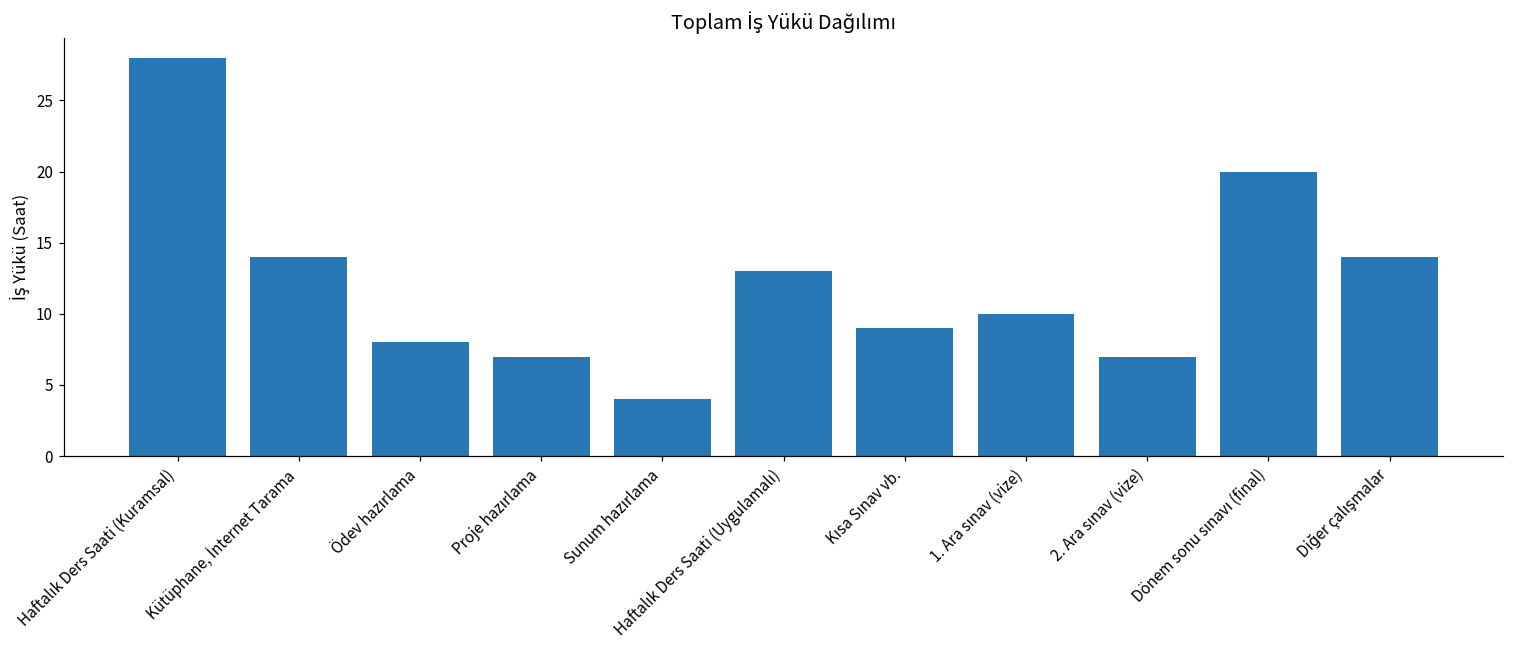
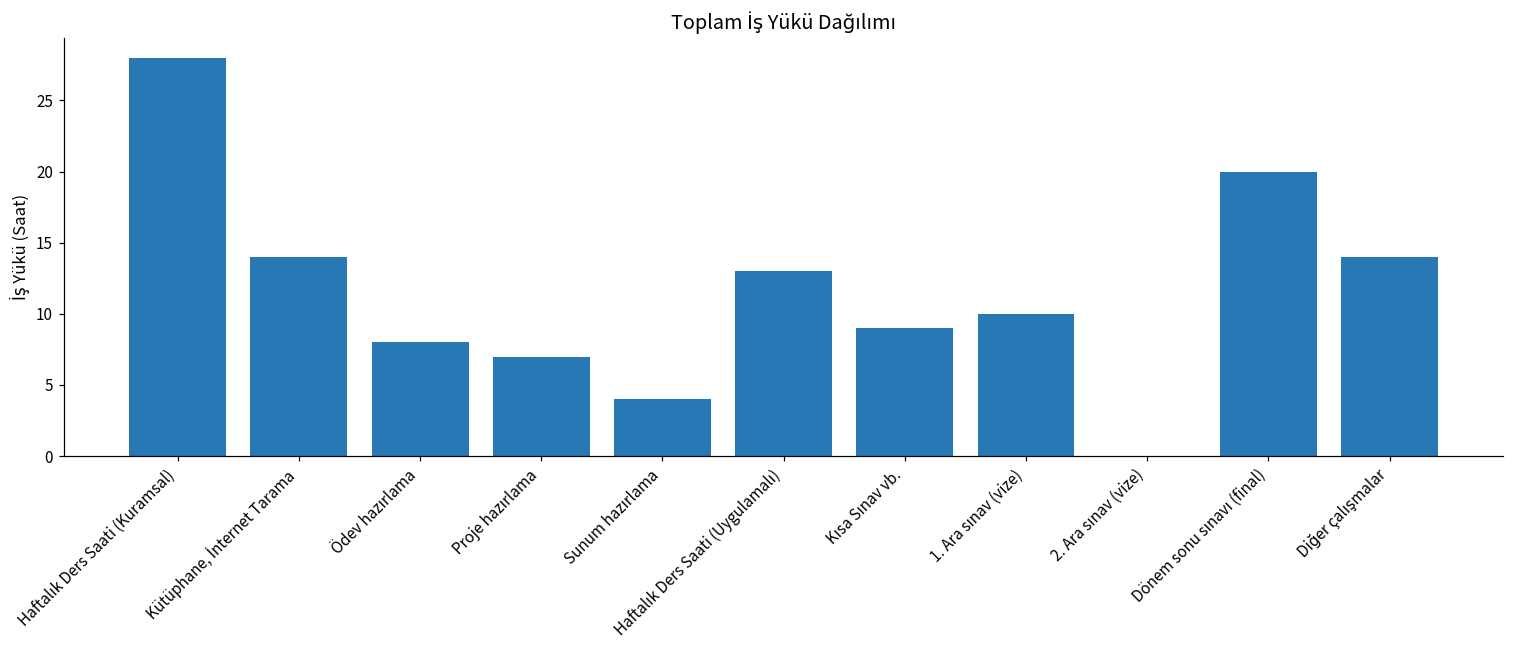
2. Ara sınav (vize): 7 -> 0
